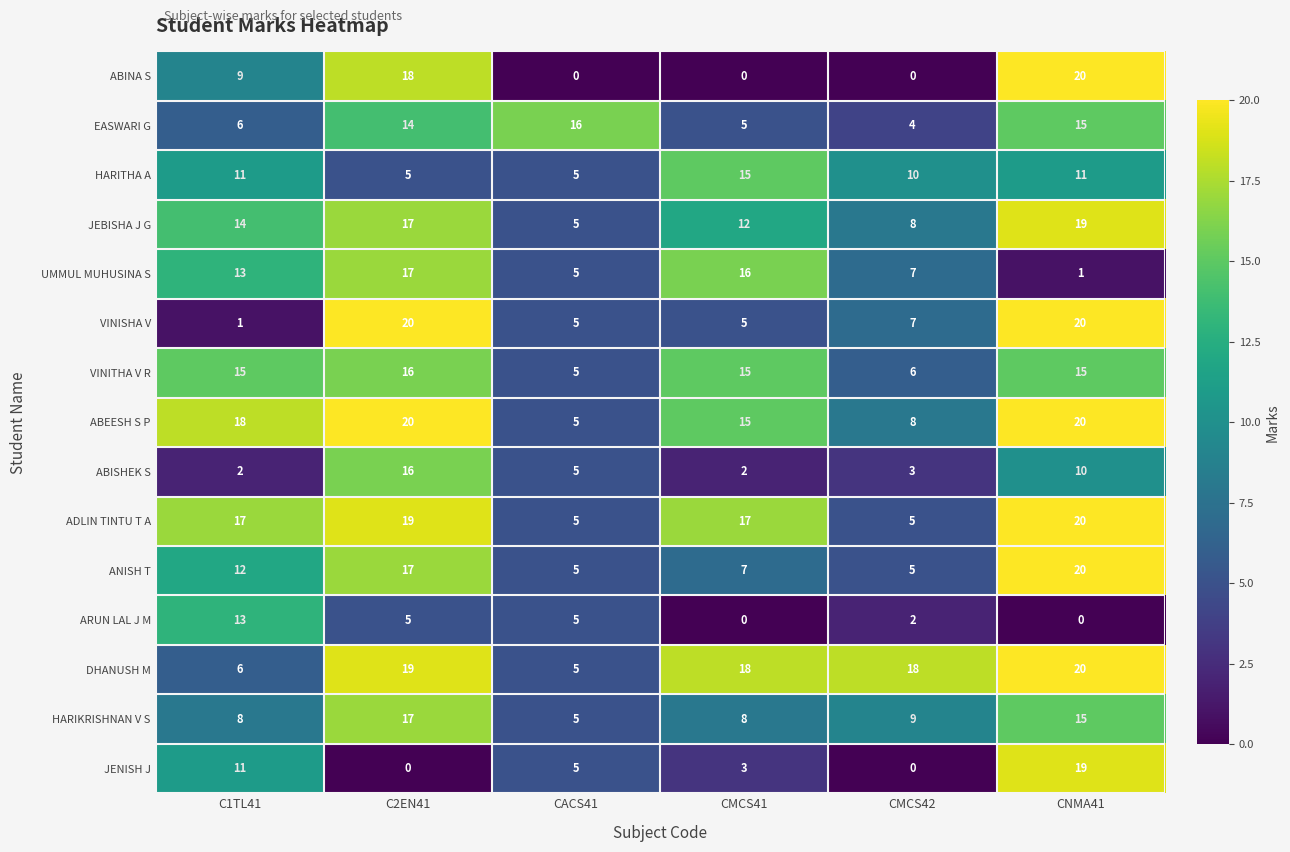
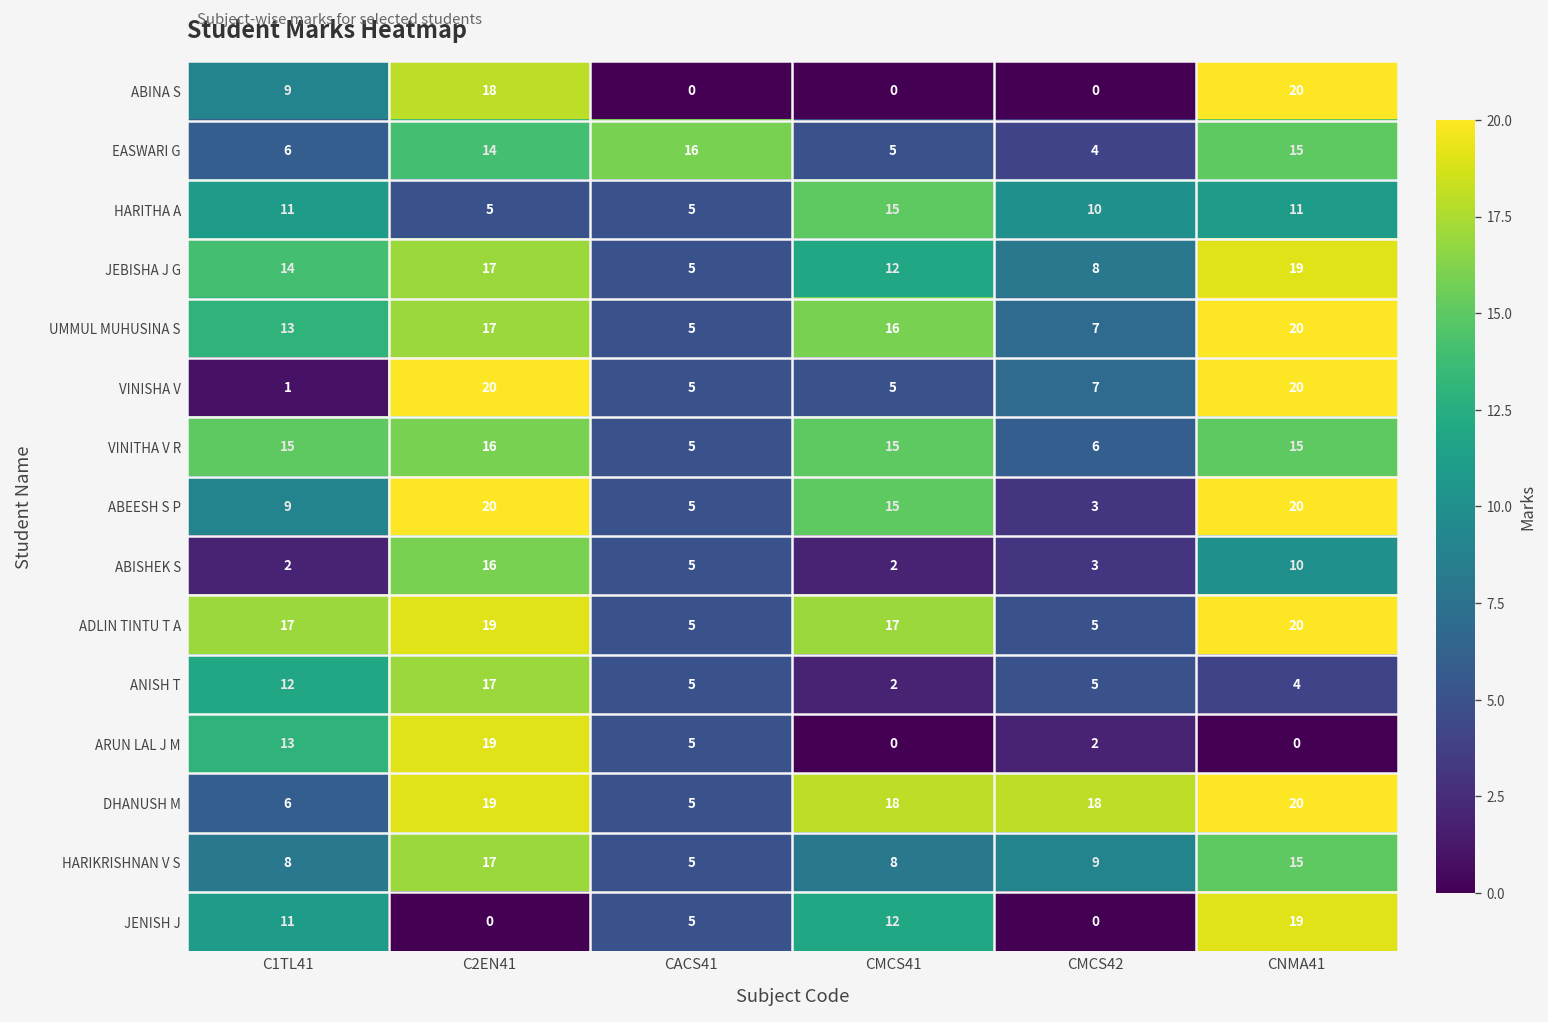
UMMUL MUHUSINA S, CNMA41: 1 -> 20
ABEESH S P, C1TL41: 18 -> 9
ABEESH S P, CMCS42: 8 -> 3
ANISH T, CMCS41: 7 -> 2
ANISH T, CNMA41: 20 -> 4
ARUN LAL J M, C2EN41: 5 -> 19
JENISH J, CMCS41: 3 -> 12
